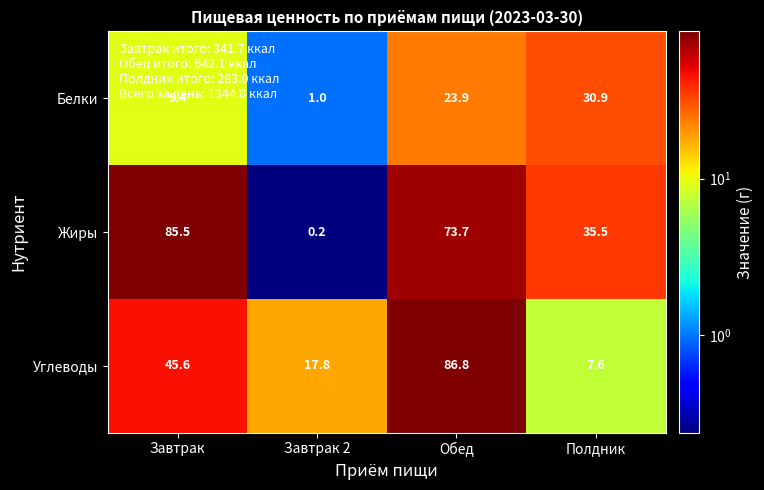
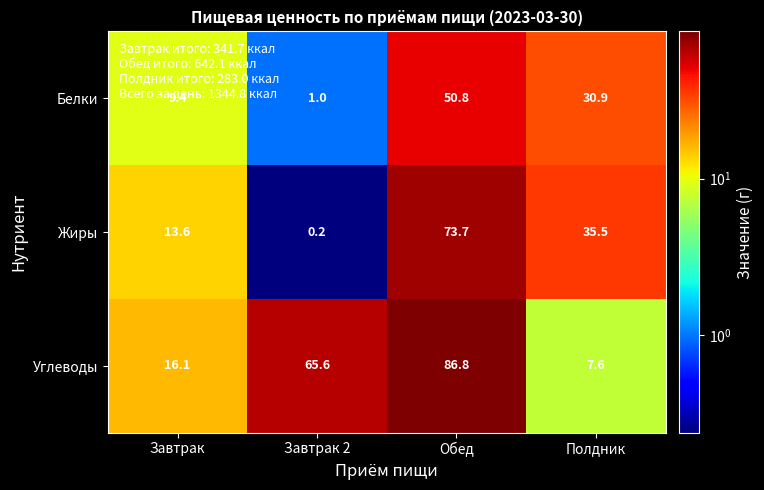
Белки, Обед: 23.9 -> 50.8
Жиры, Завтрак: 85.5 -> 13.6
Углеводы, Завтрак: 45.6 -> 16.1
Углеводы, Завтрак 2: 17.8 -> 65.6
